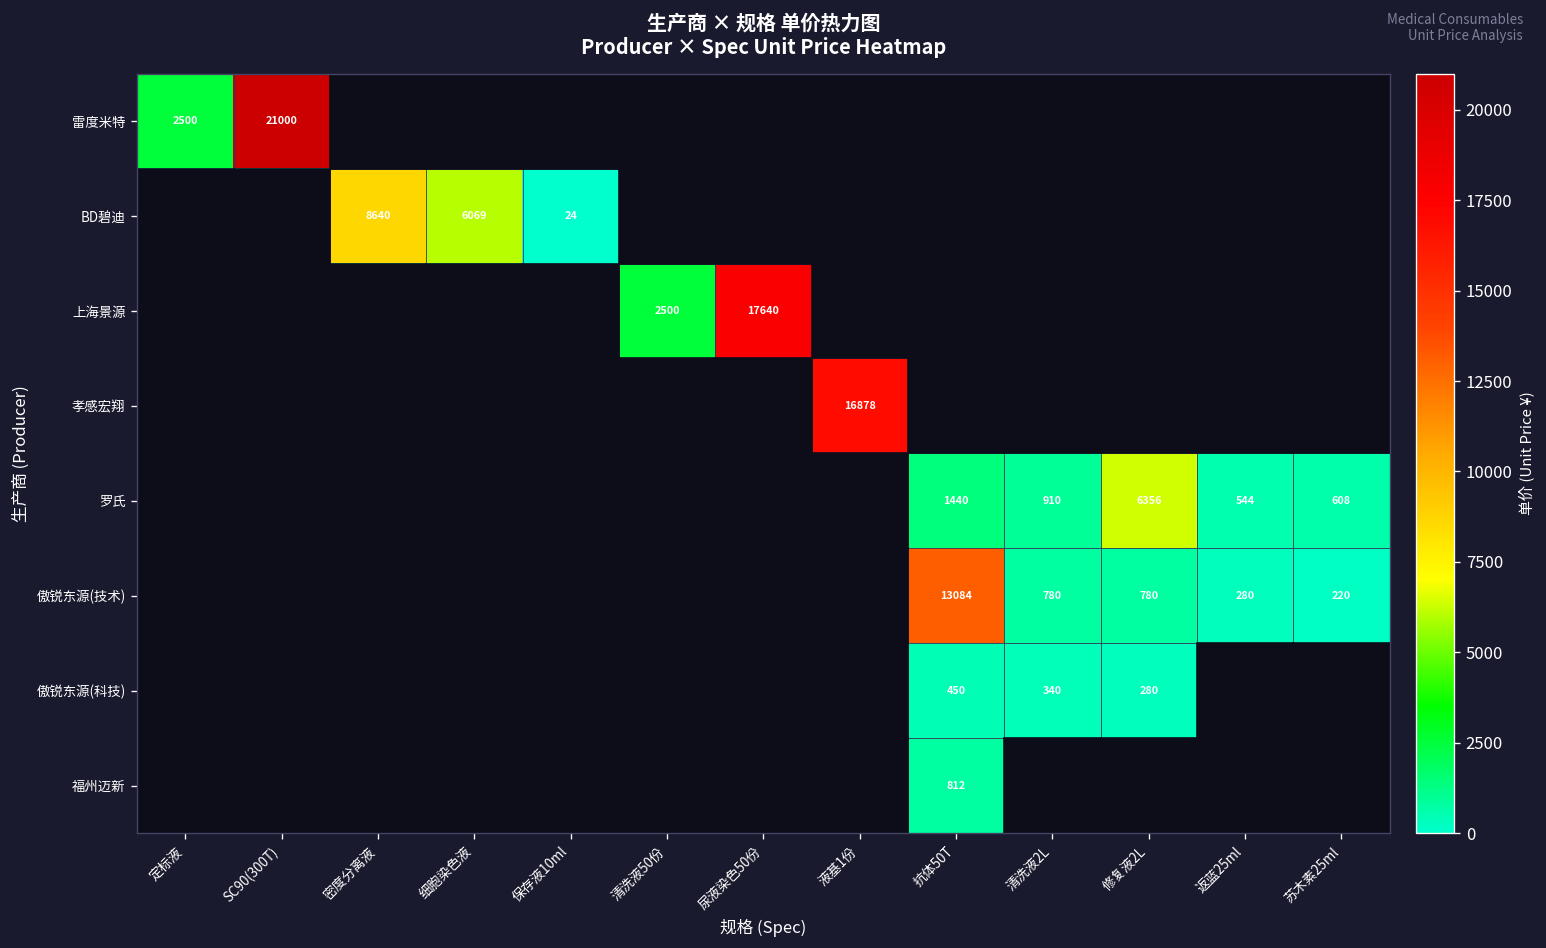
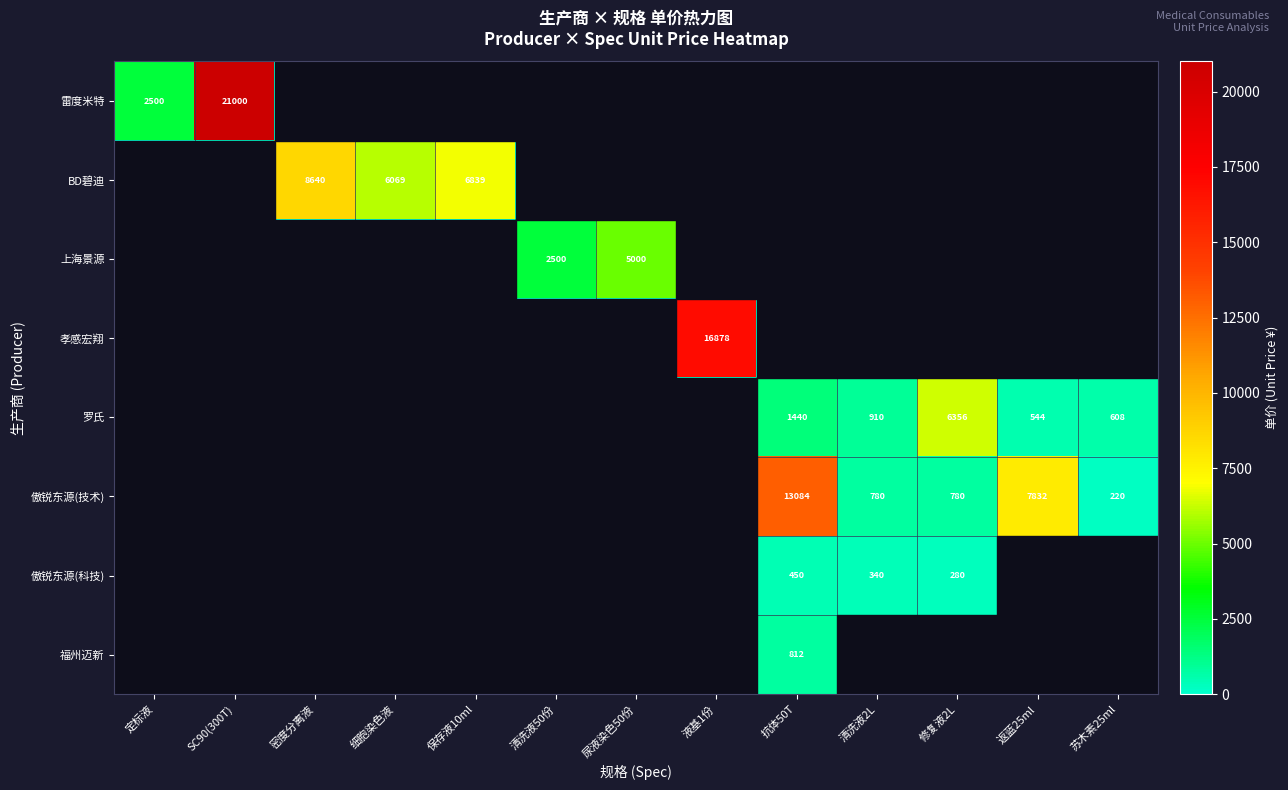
BD碧迪, 保存液10ml: 24 -> 6839
上海景源, 尿液染色50份: 17640 -> 5000
傲锐东源(技术), 返蓝25ml: 280 -> 7832
